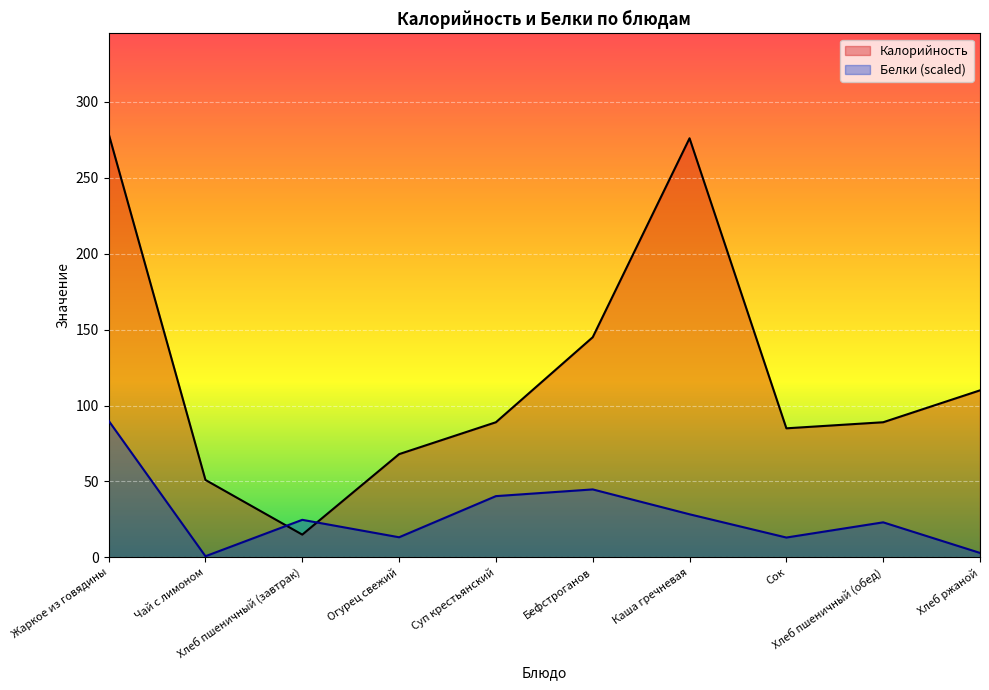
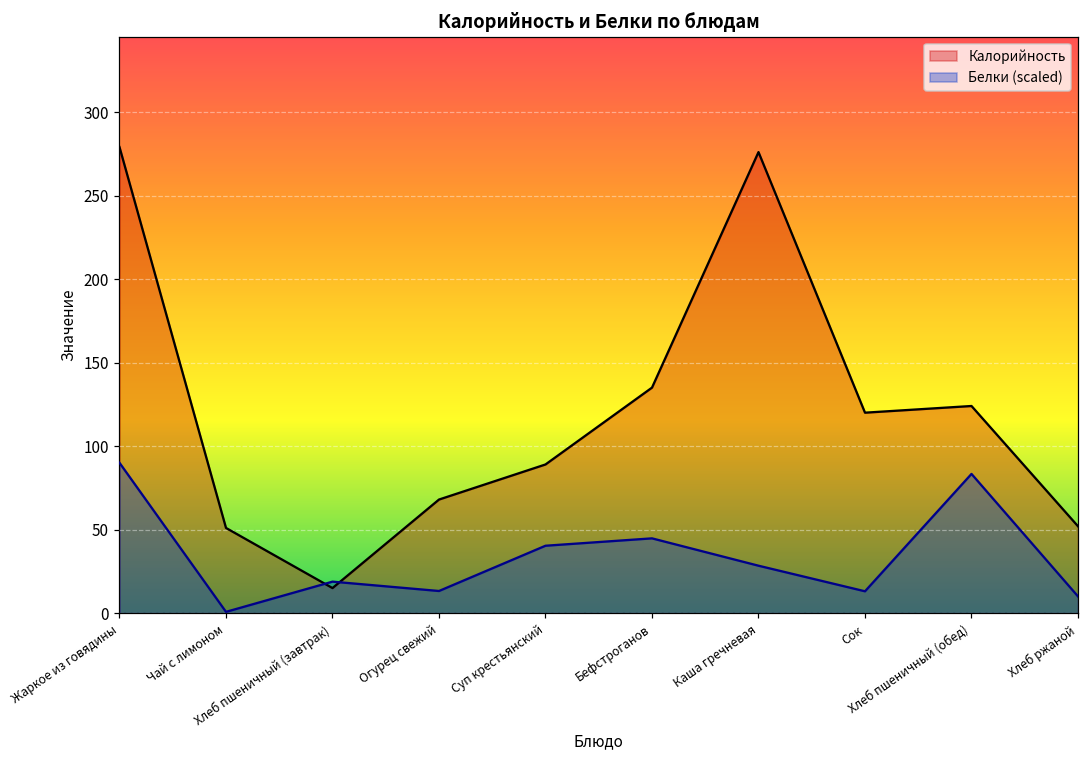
Белки (scaled), Хлеб пшеничный (завтрак): 25 -> 19
Калорийность, Бефстроганов: 145 -> 135
Калорийность, Сок: 85 -> 120
Калорийность, Хлеб пшеничный (обед): 89 -> 124
Белки (scaled), Хлеб пшеничный (обед): 23 -> 83
Калорийность, Хлеб ржаной: 110 -> 52
Белки (scaled), Хлеб ржаной: 3 -> 10
